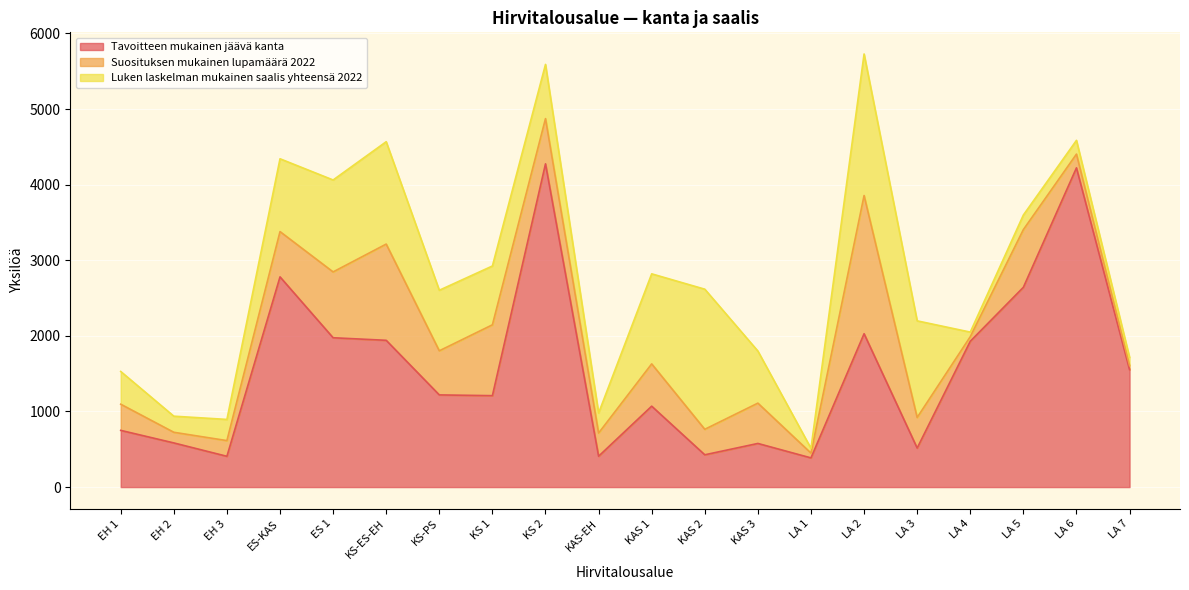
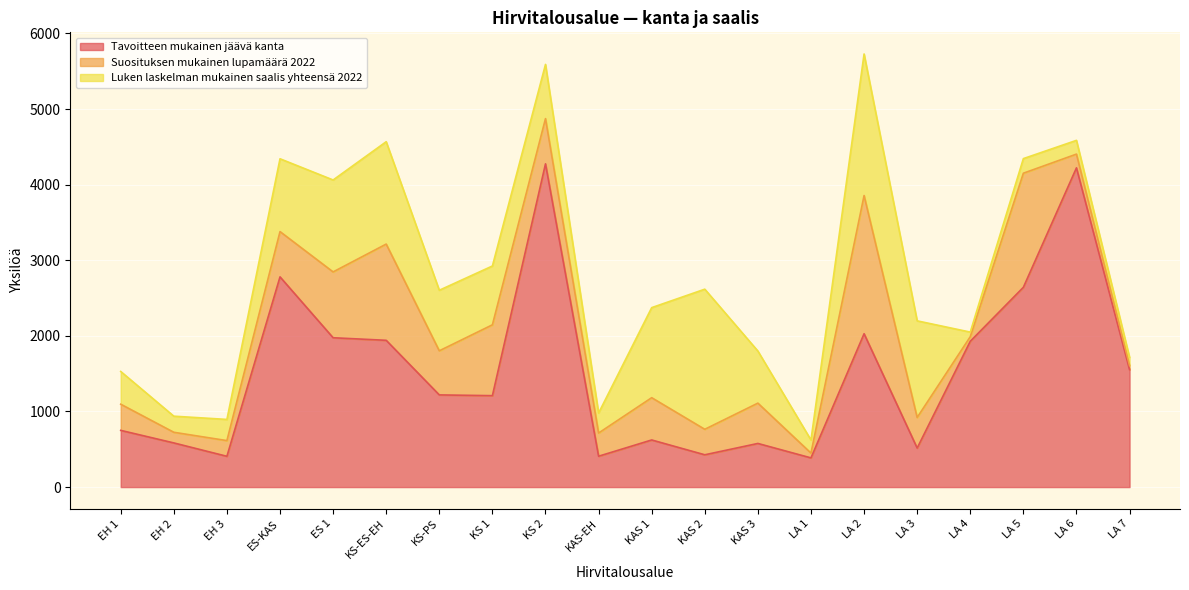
Tavoitteen mukainen jäävä kanta, KAS 1: 1100 -> 600
Luken laskelman mukainen saalis yhteensä 2022, LA 1: 100 -> 200
Suosituksen mukainen lupamäärä 2022, LA 5: 800 -> 1500
